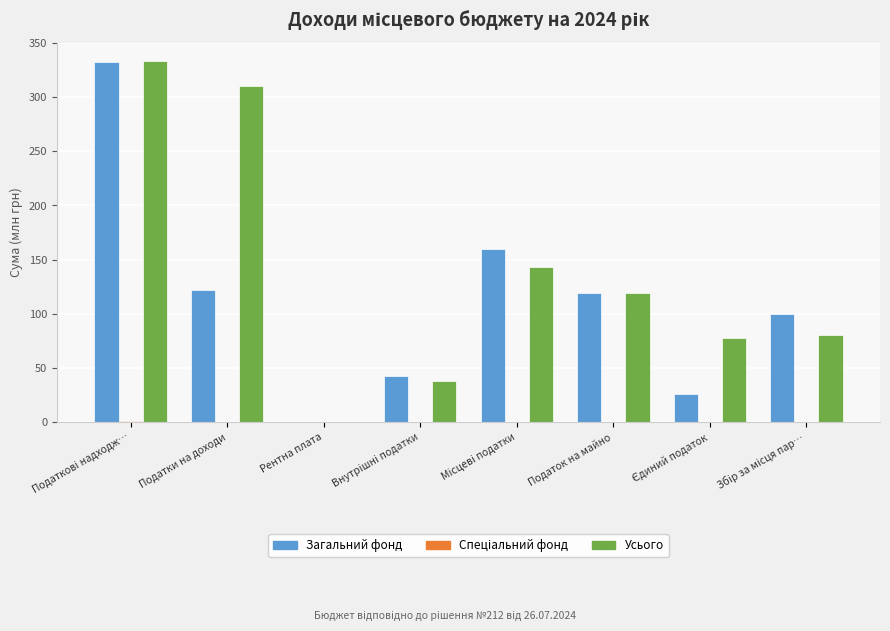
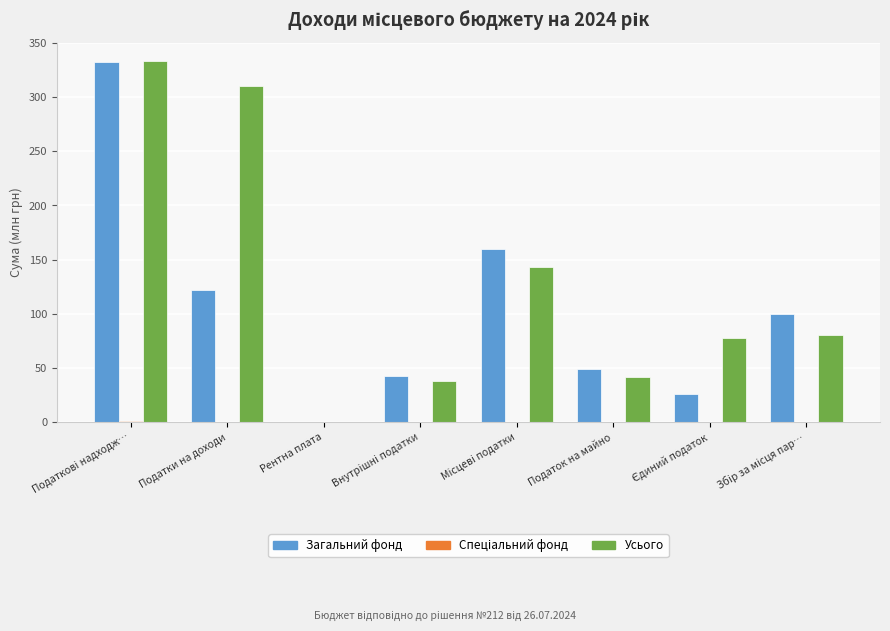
Загальний фонд, Податок на майно: 119 -> 49
Усього, Податок на майно: 119 -> 42
